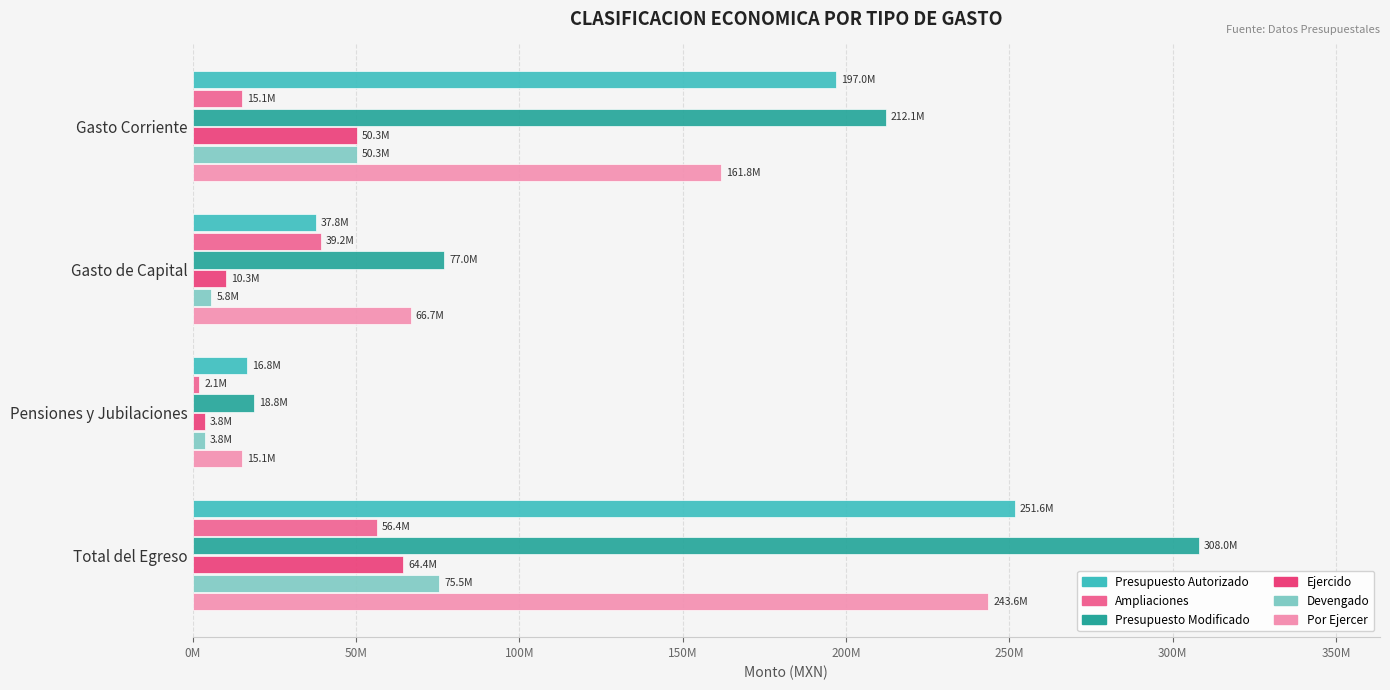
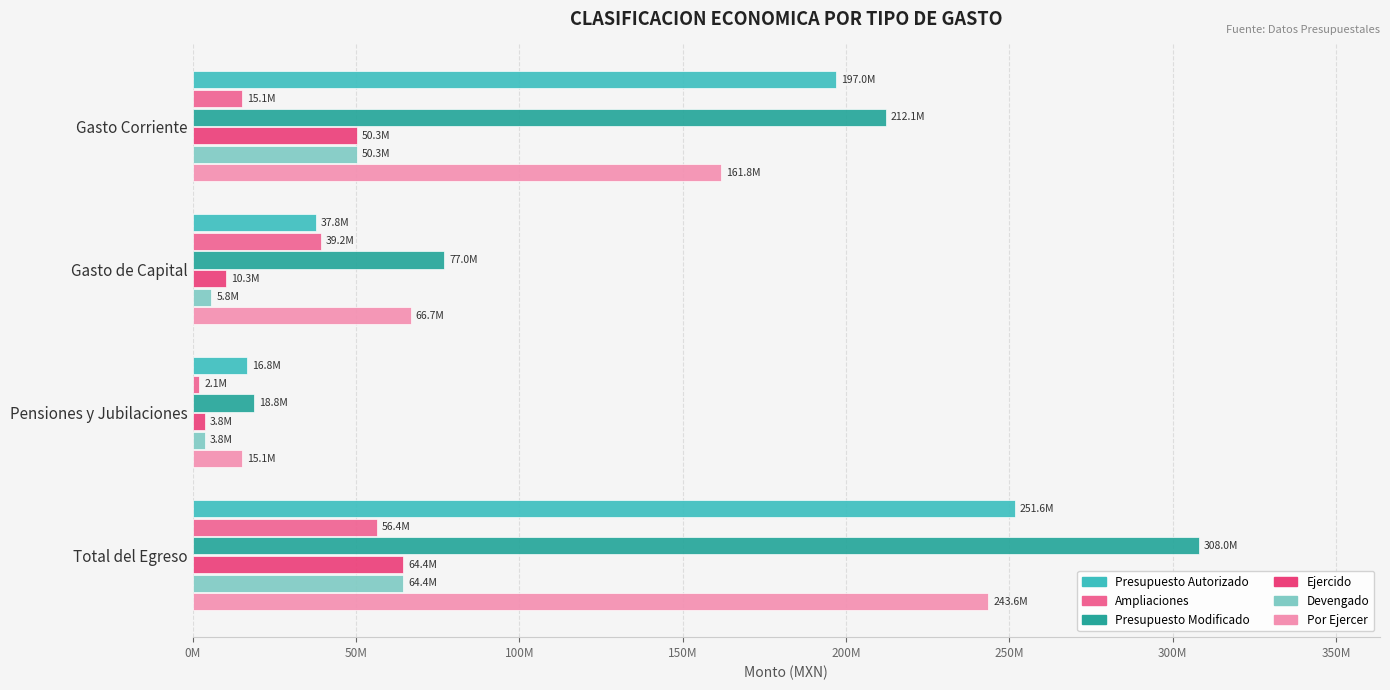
Devengado, Total del Egreso: 75.5M -> 64.4M
